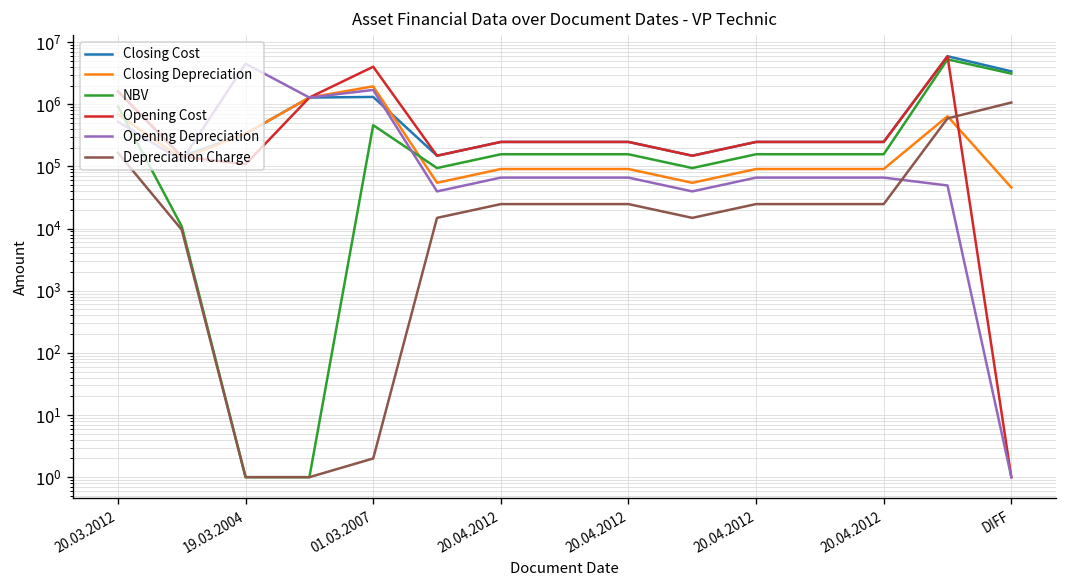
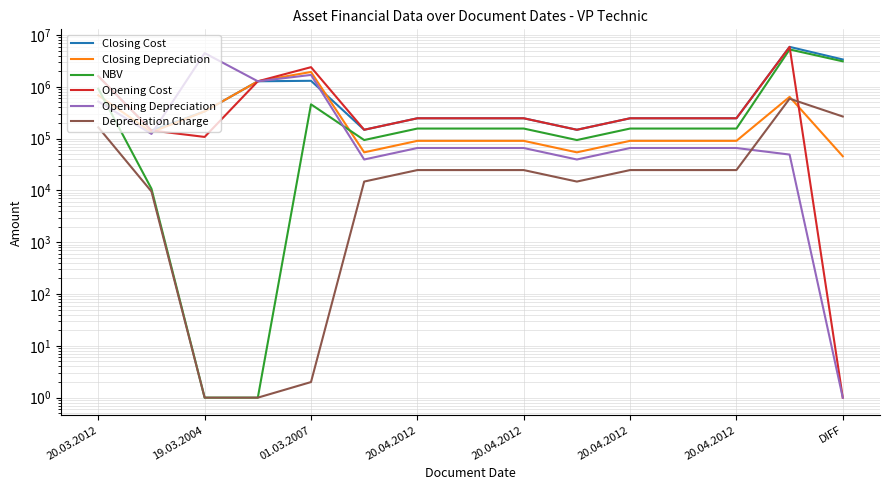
Opening Cost, 01.03.2007: 4000000 -> 2000000
Depreciation Charge, DIFF: 1100000 -> 300000
